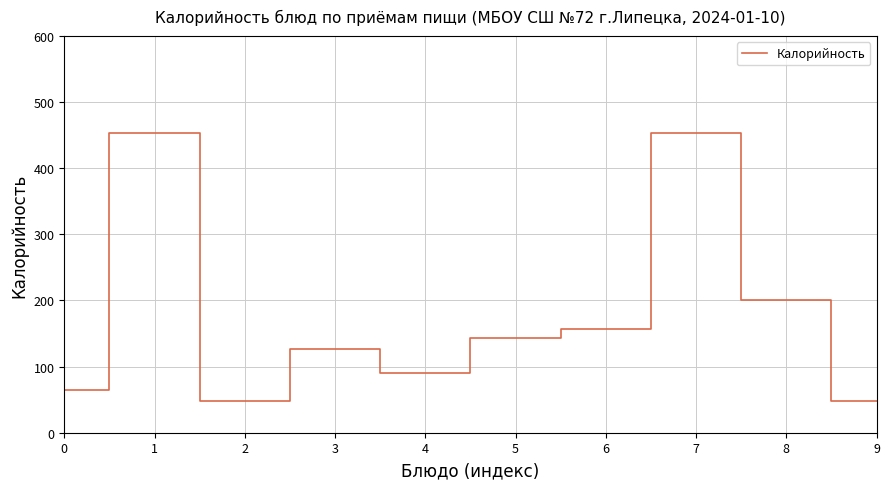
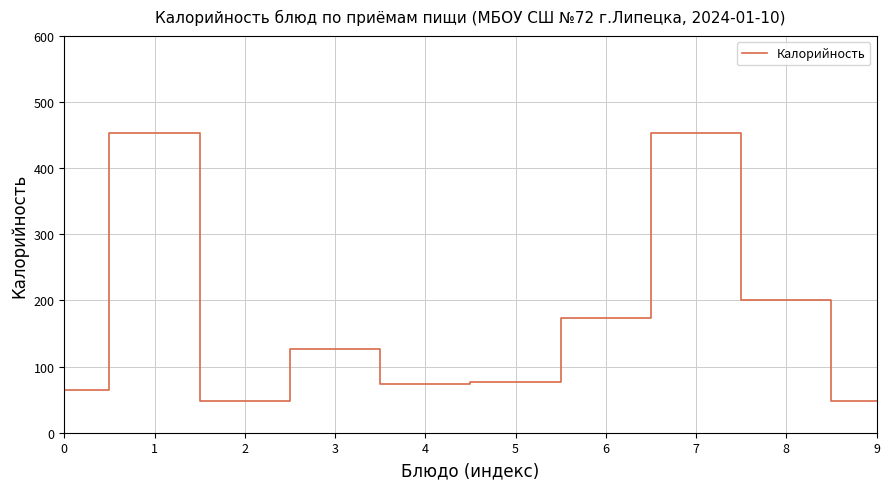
4: 90 -> 70
5: 140 -> 80
6: 160 -> 170
